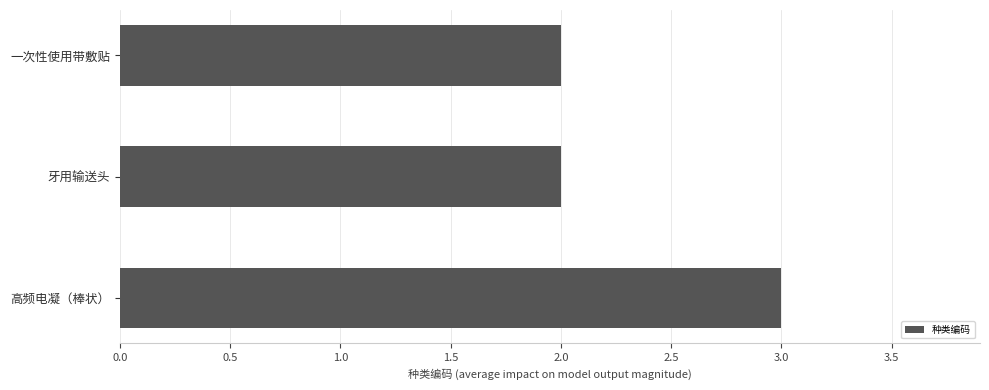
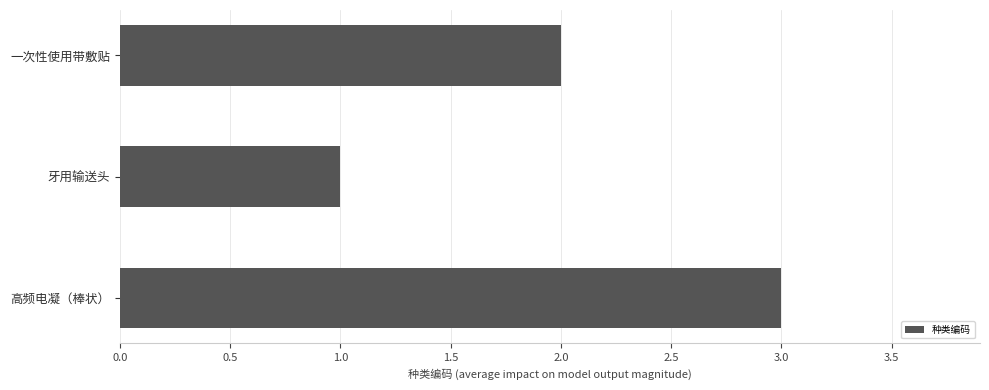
牙用输送头: 2 -> 1
